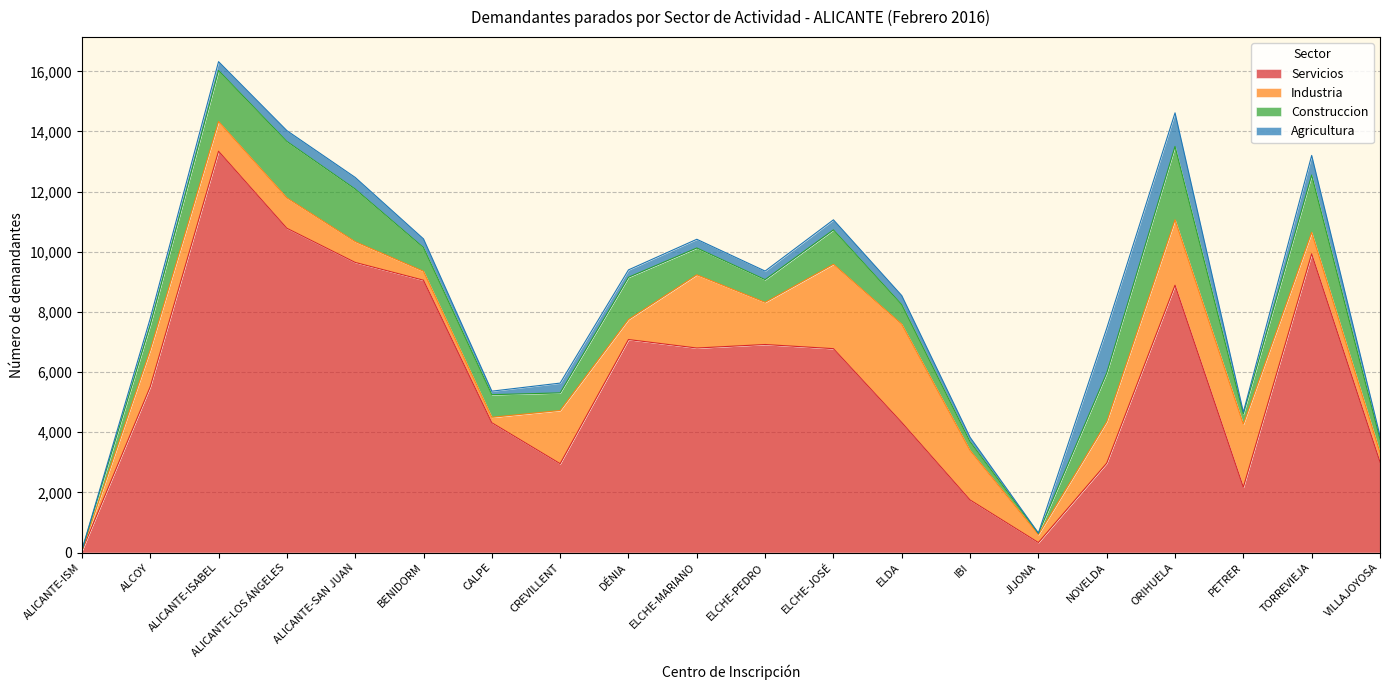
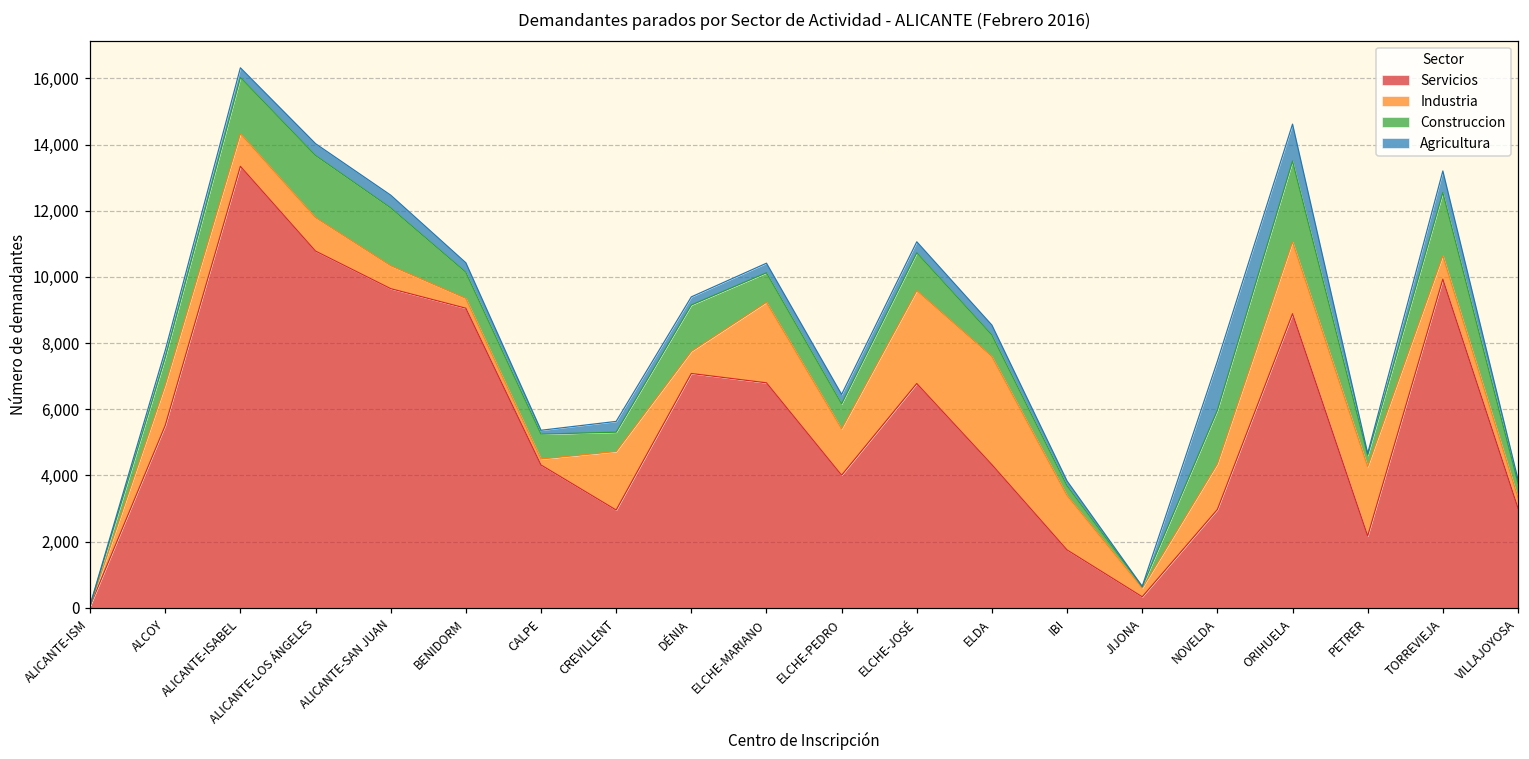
Servicios, ELCHE-PEDRO: 6,900 -> 4,000
